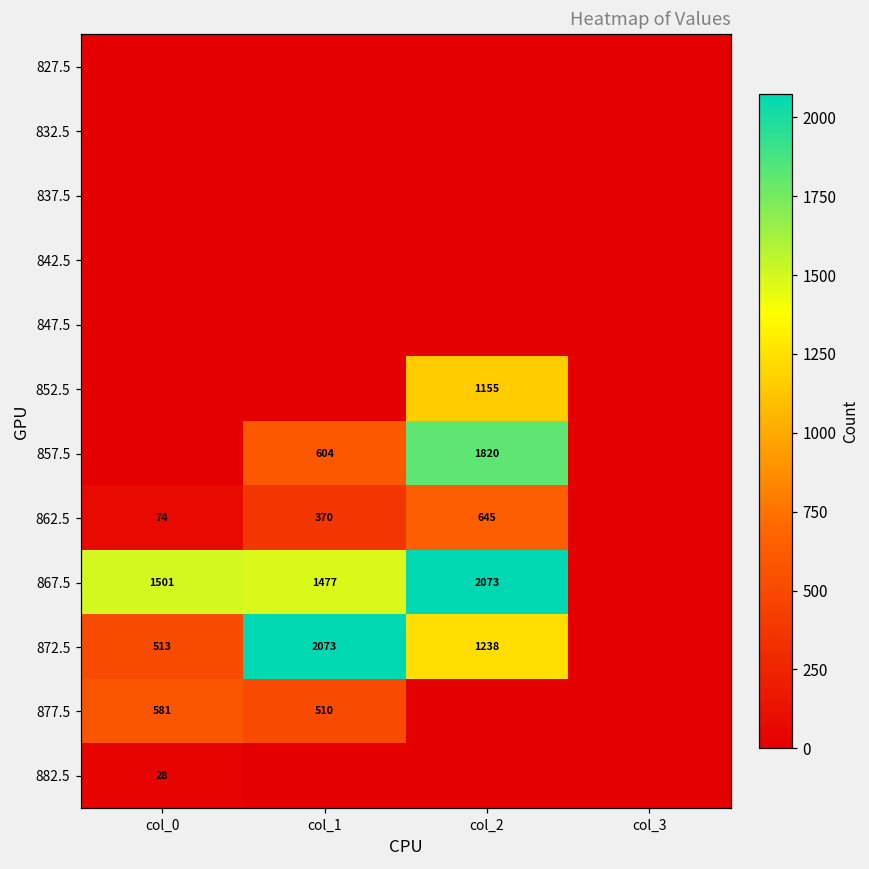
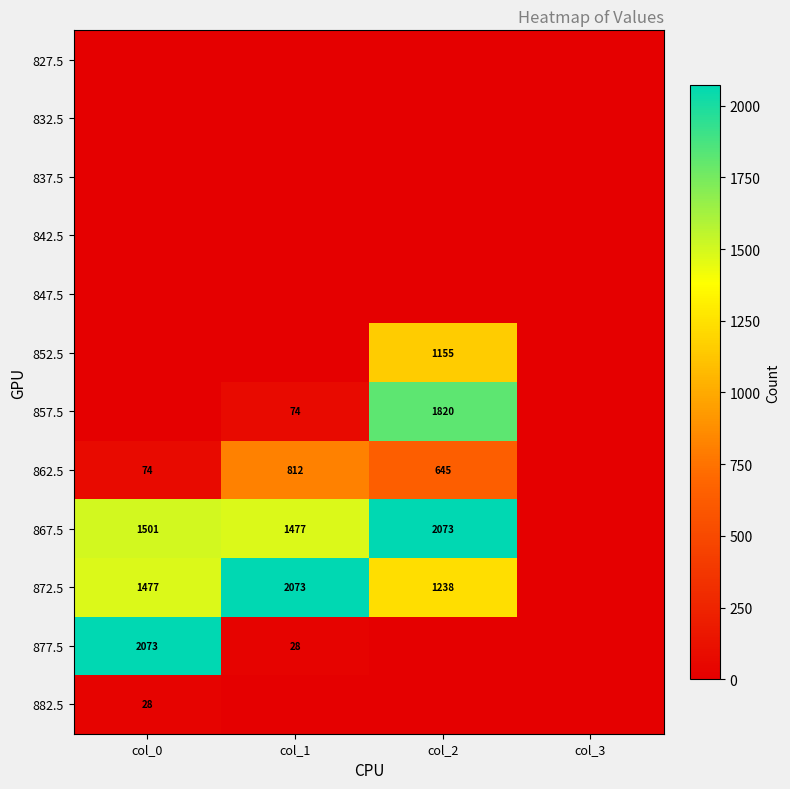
857.5, col_1: 604 -> 74
862.5, col_1: 370 -> 812
872.5, col_0: 513 -> 1477
877.5, col_0: 581 -> 2073
877.5, col_1: 510 -> 28
